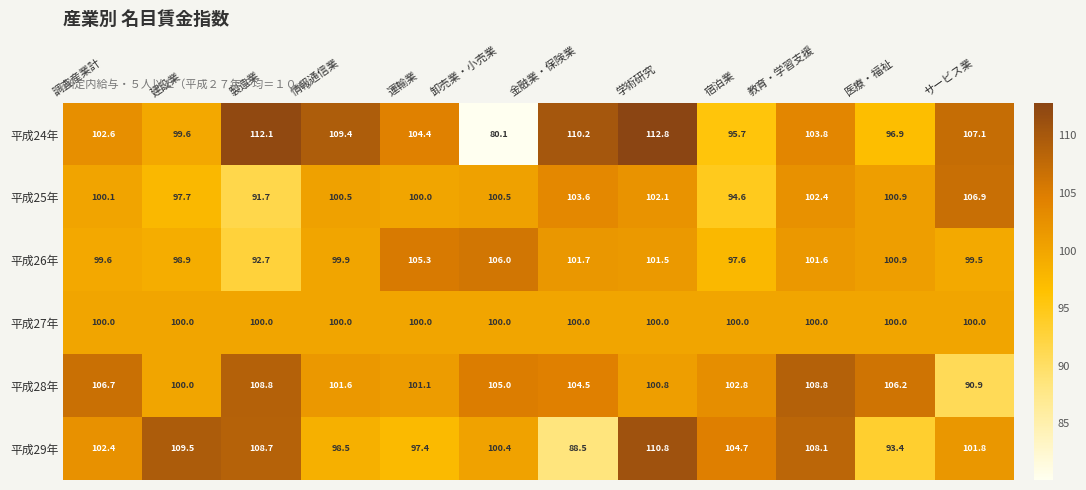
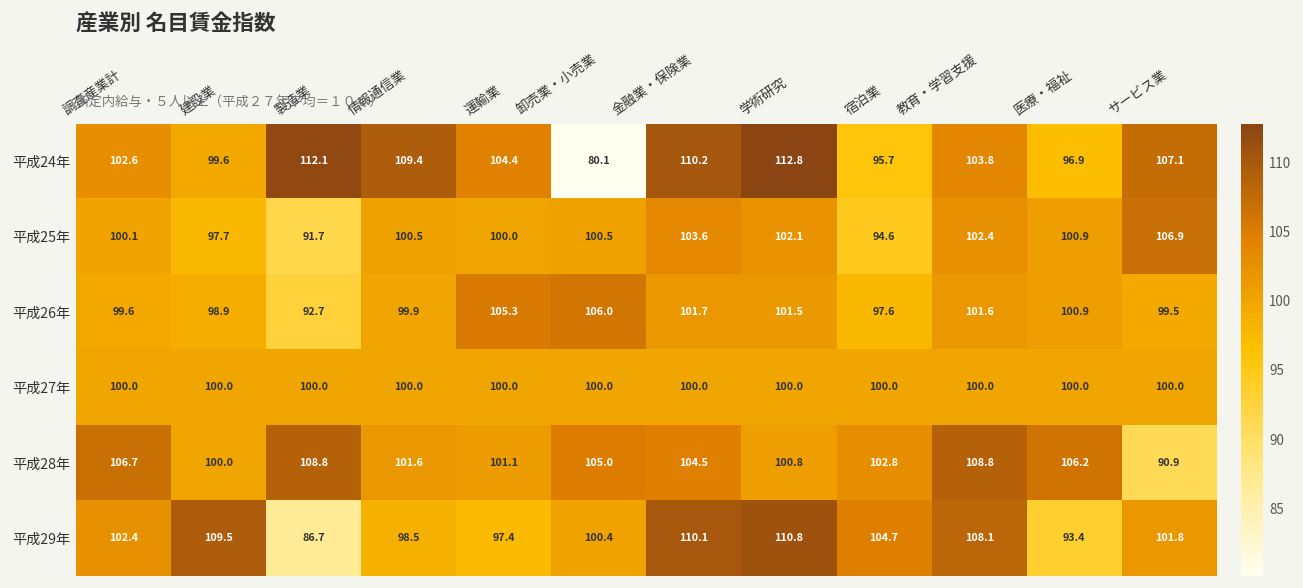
平成29年, 製造業: 108.7 -> 86.7
平成29年, 金融業・保険業: 88.5 -> 110.1
